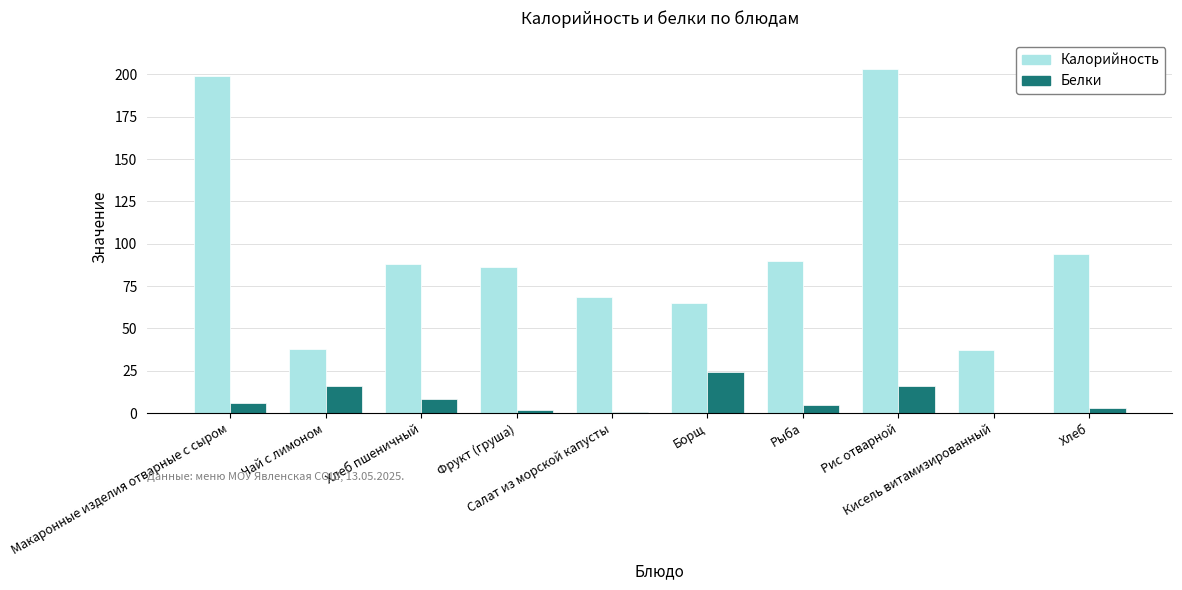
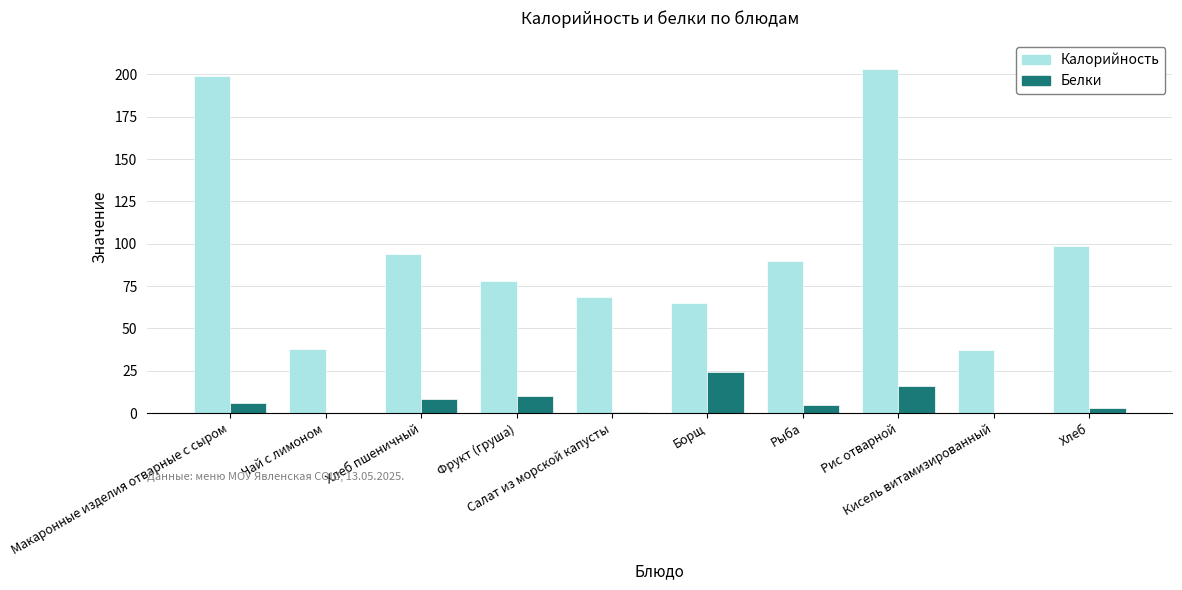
Белки, Чай с лимоном: 16 -> 0
Калорийность, Хлеб пшеничный: 88 -> 94
Калорийность, Фрукт (груша): 86 -> 78
Белки, Фрукт (груша): 2 -> 10
Калорийность, Хлеб: 94 -> 99
